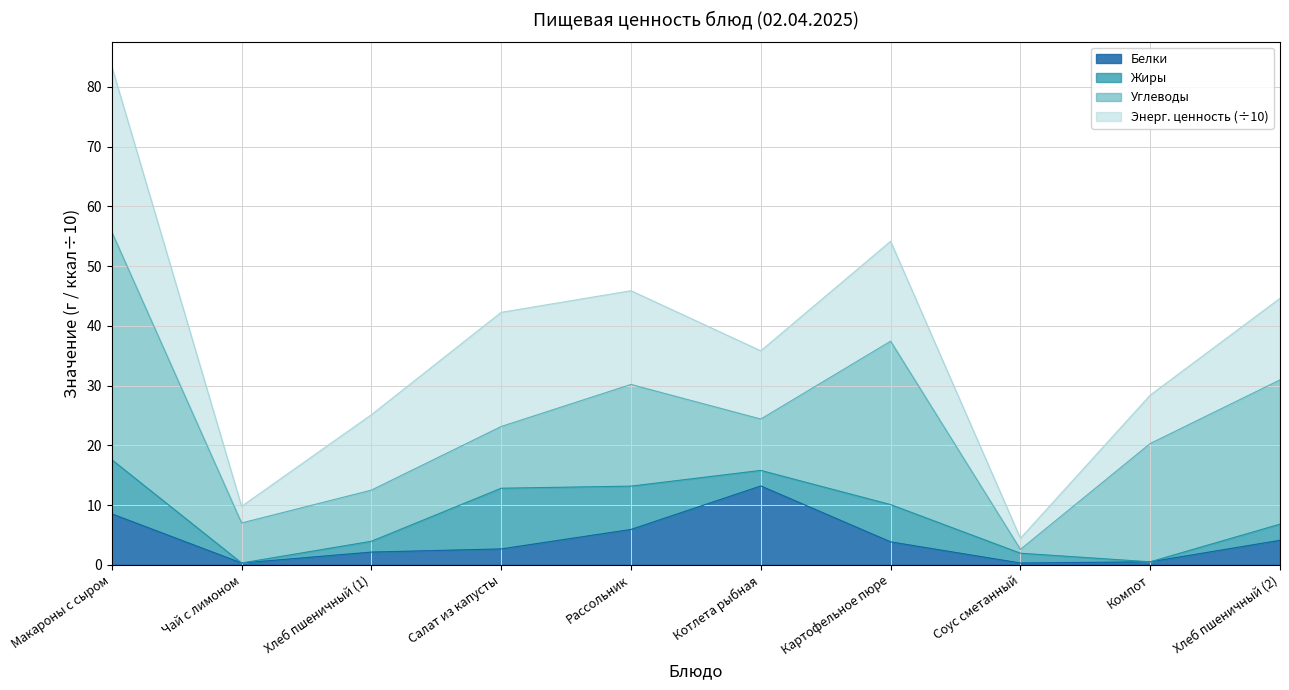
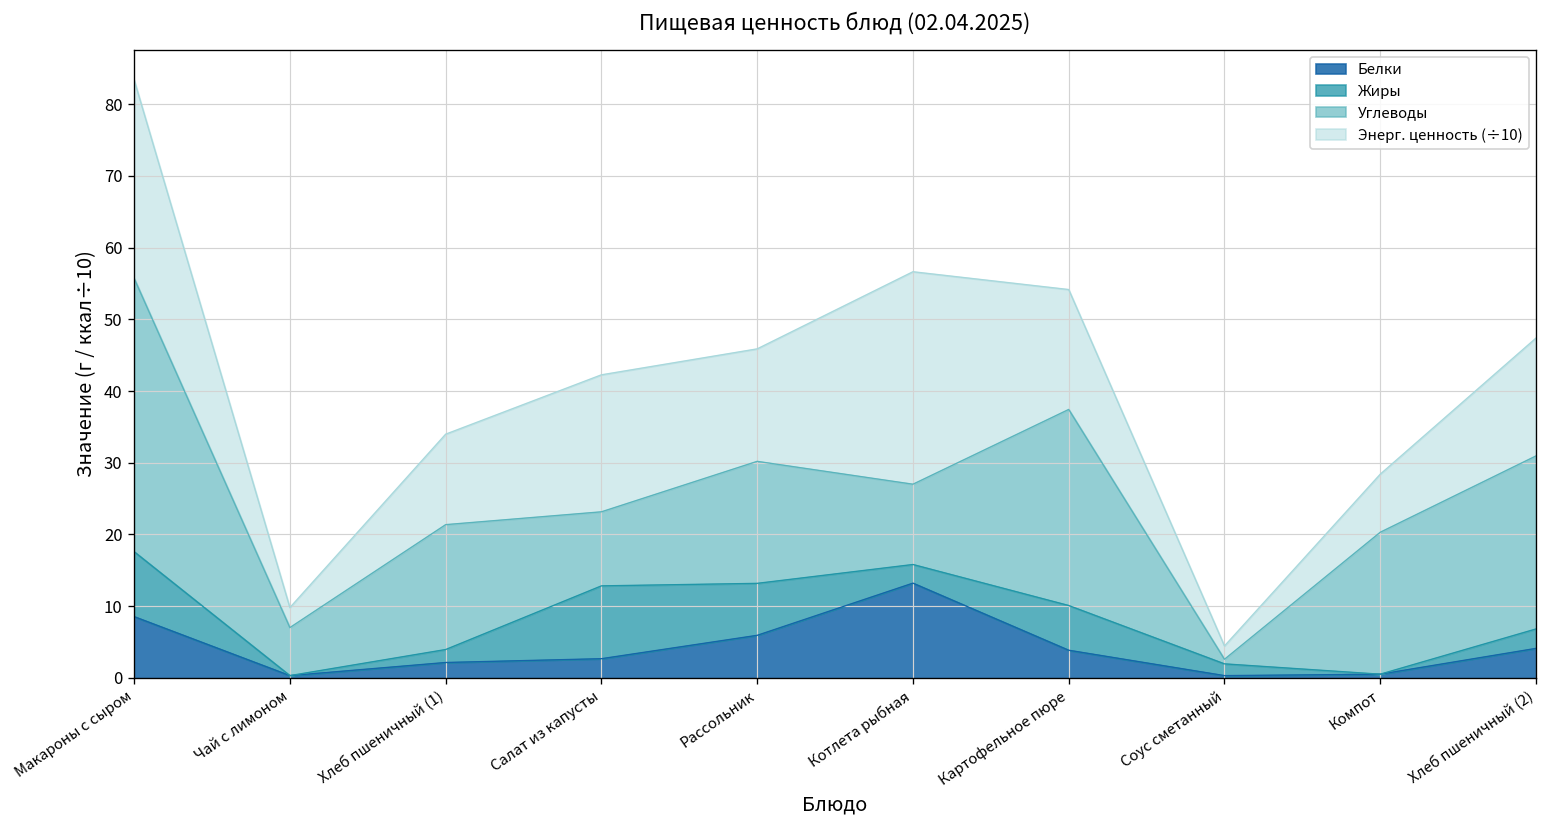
Углеводы, Хлеб пшеничный (1): 9 -> 17
Углеводы, Котлета рыбная: 9 -> 11
Энерг. ценность (÷10), Котлета рыбная: 11 -> 30
Энерг. ценность (÷10), Хлеб пшеничный (2): 14 -> 16
